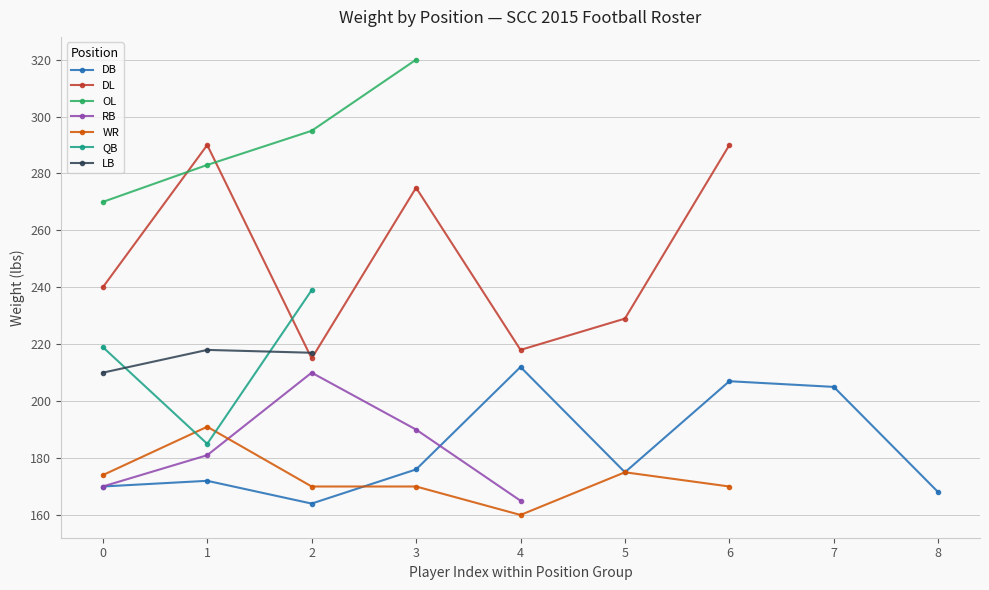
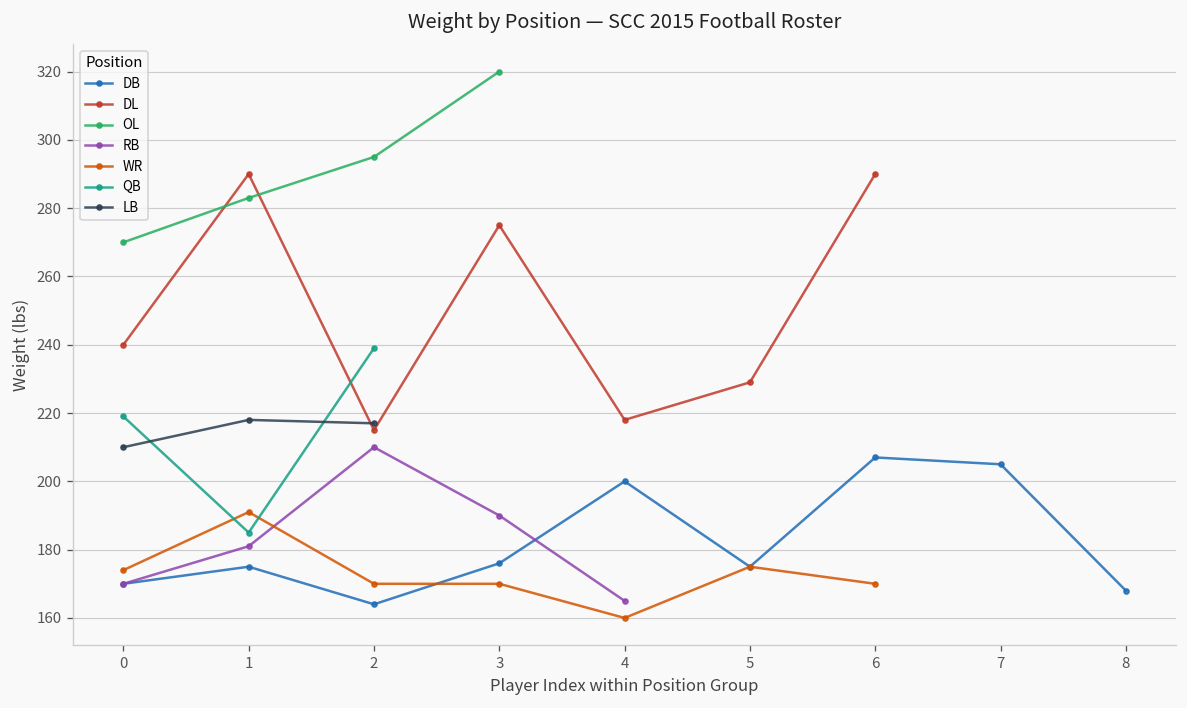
DB, 1: 172 -> 175
DB, 4: 212 -> 200
